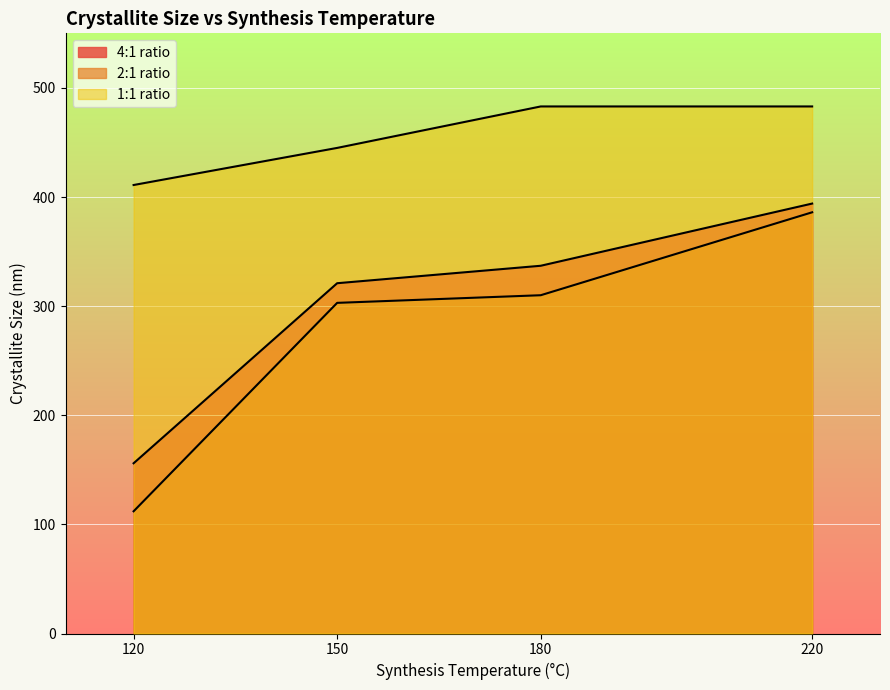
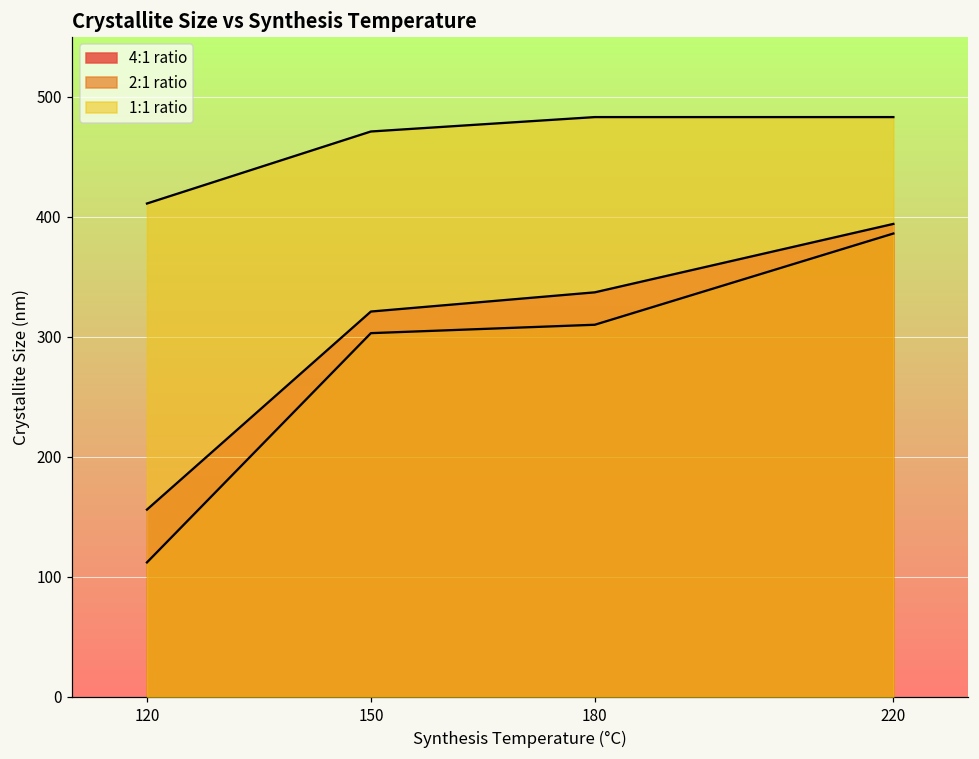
1:1 ratio, 150: 445 -> 471
